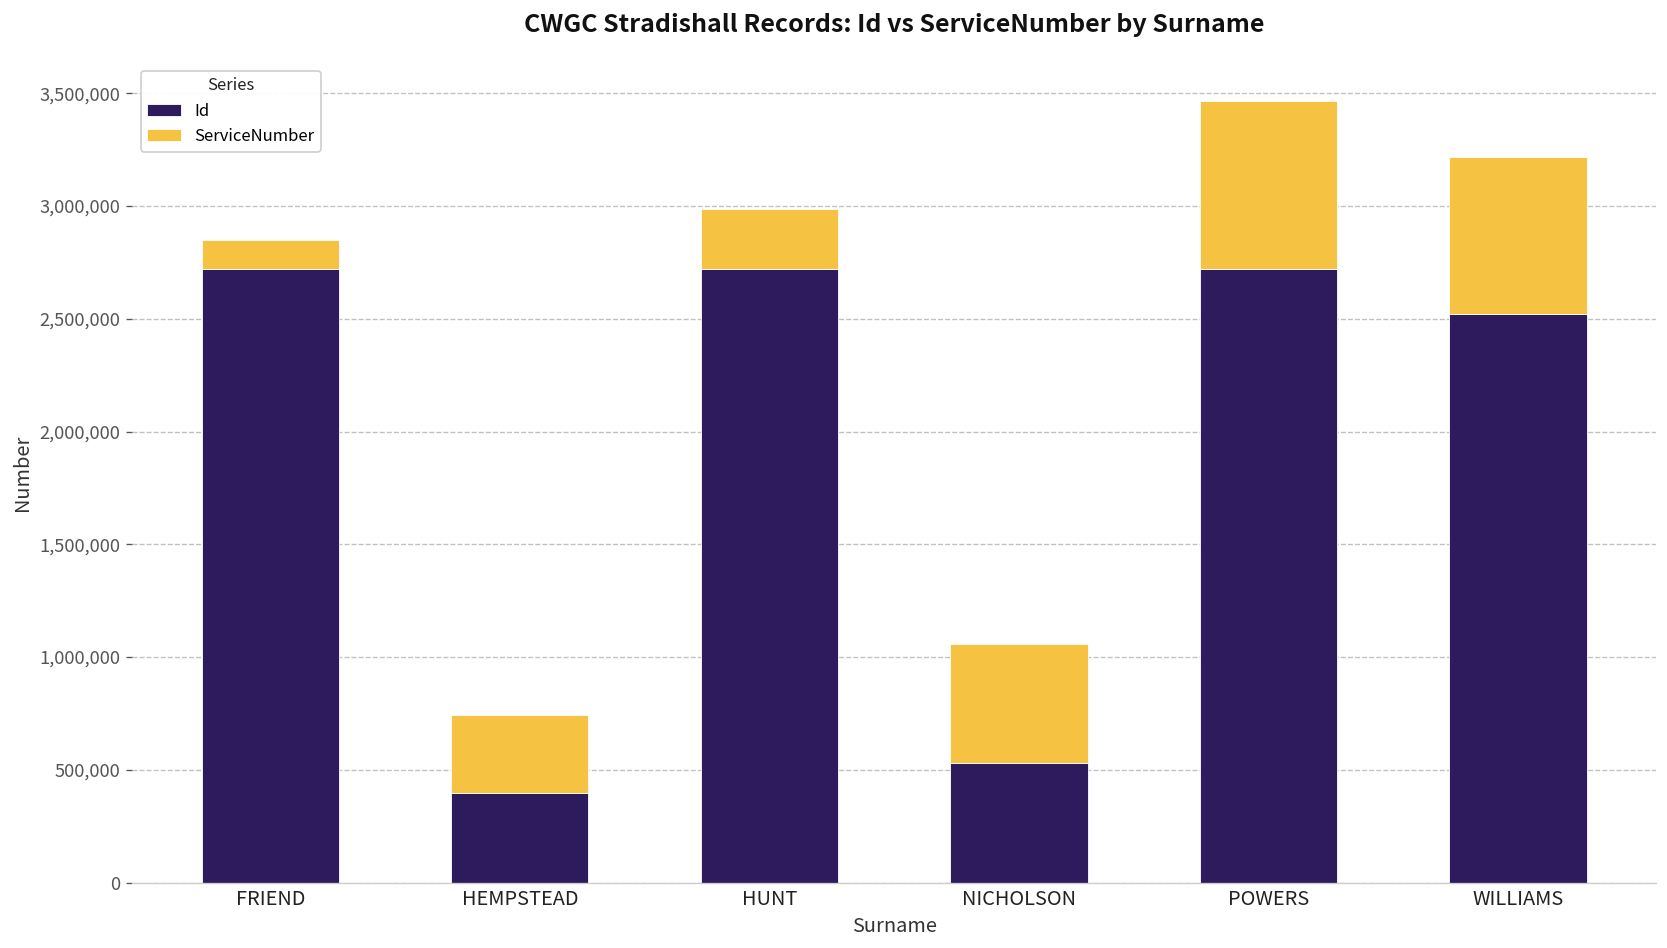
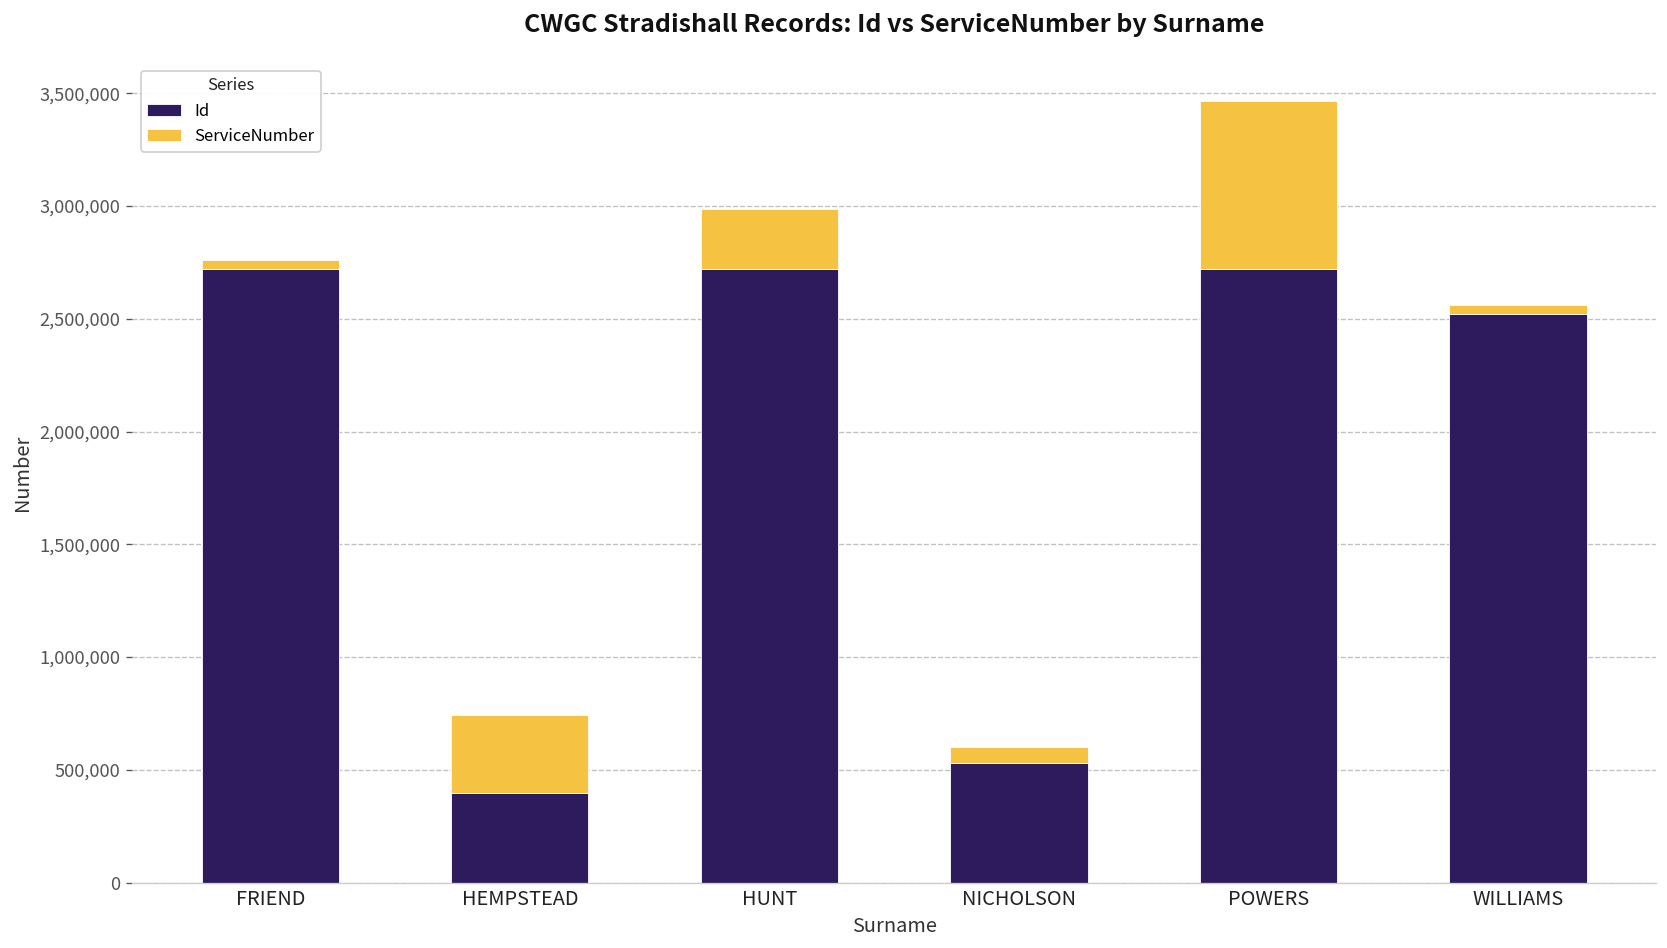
ServiceNumber, FRIEND: 130,000 -> 40,000
ServiceNumber, NICHOLSON: 530,000 -> 70,000
ServiceNumber, WILLIAMS: 700,000 -> 40,000
